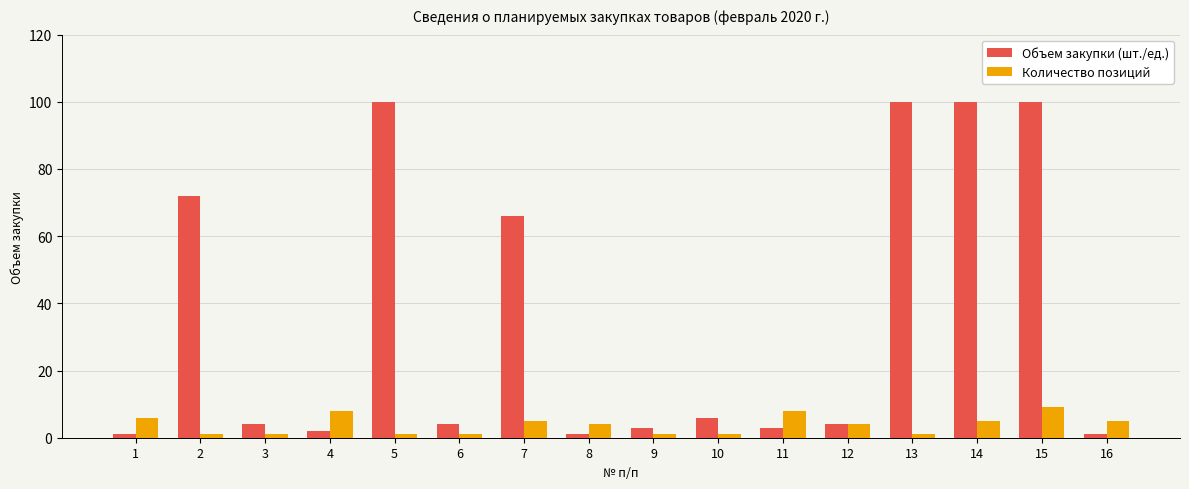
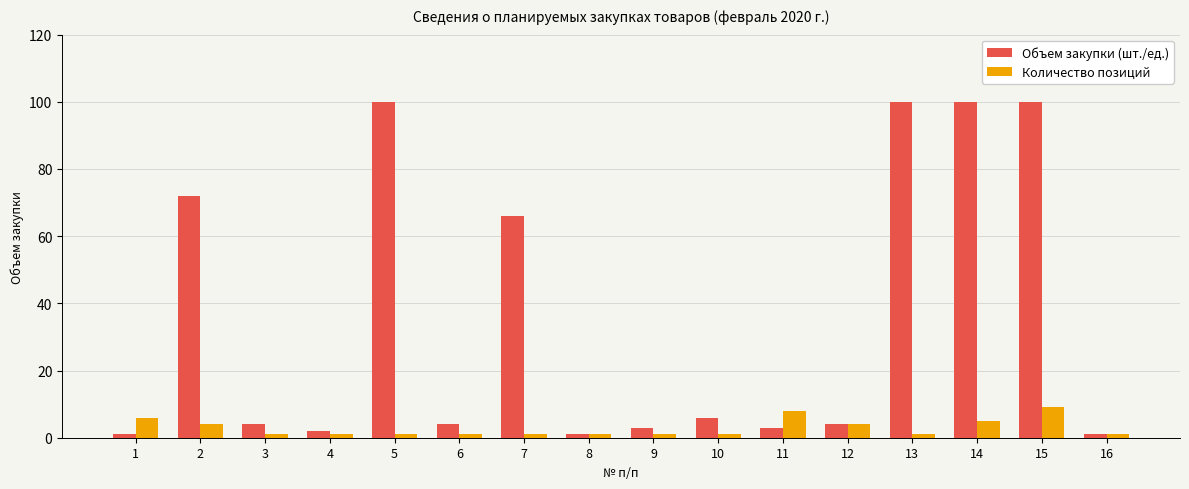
Количество позиций, 2: 1 -> 4
Количество позиций, 4: 8 -> 1
Количество позиций, 7: 5 -> 1
Количество позиций, 8: 4 -> 1
Количество позиций, 16: 5 -> 1
